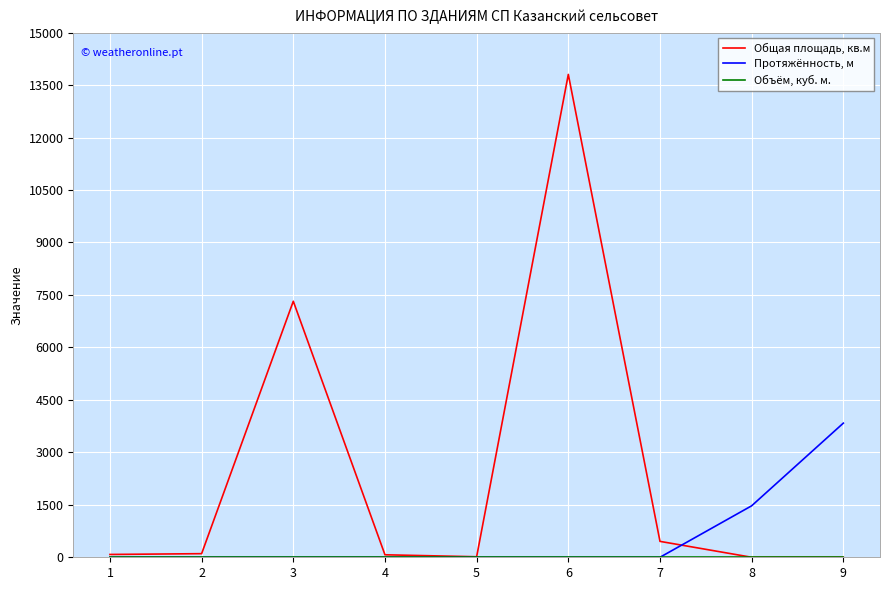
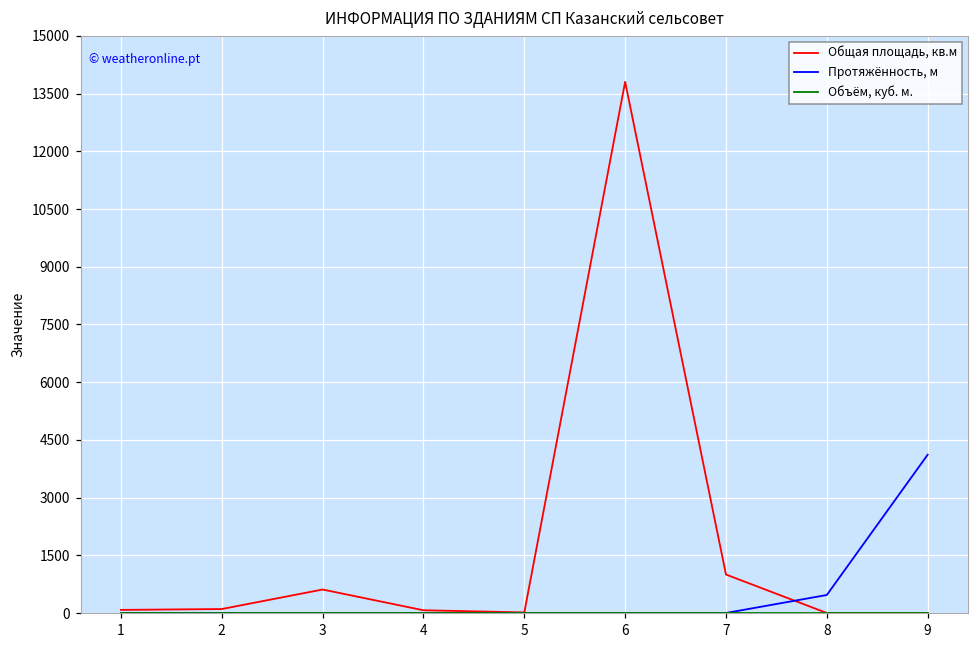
Общая площадь, кв.м, 3: 7300 -> 600
Общая площадь, кв.м, 7: 500 -> 1000
Протяжённость, м, 8: 1500 -> 500
Протяжённость, м, 9: 3800 -> 4100
